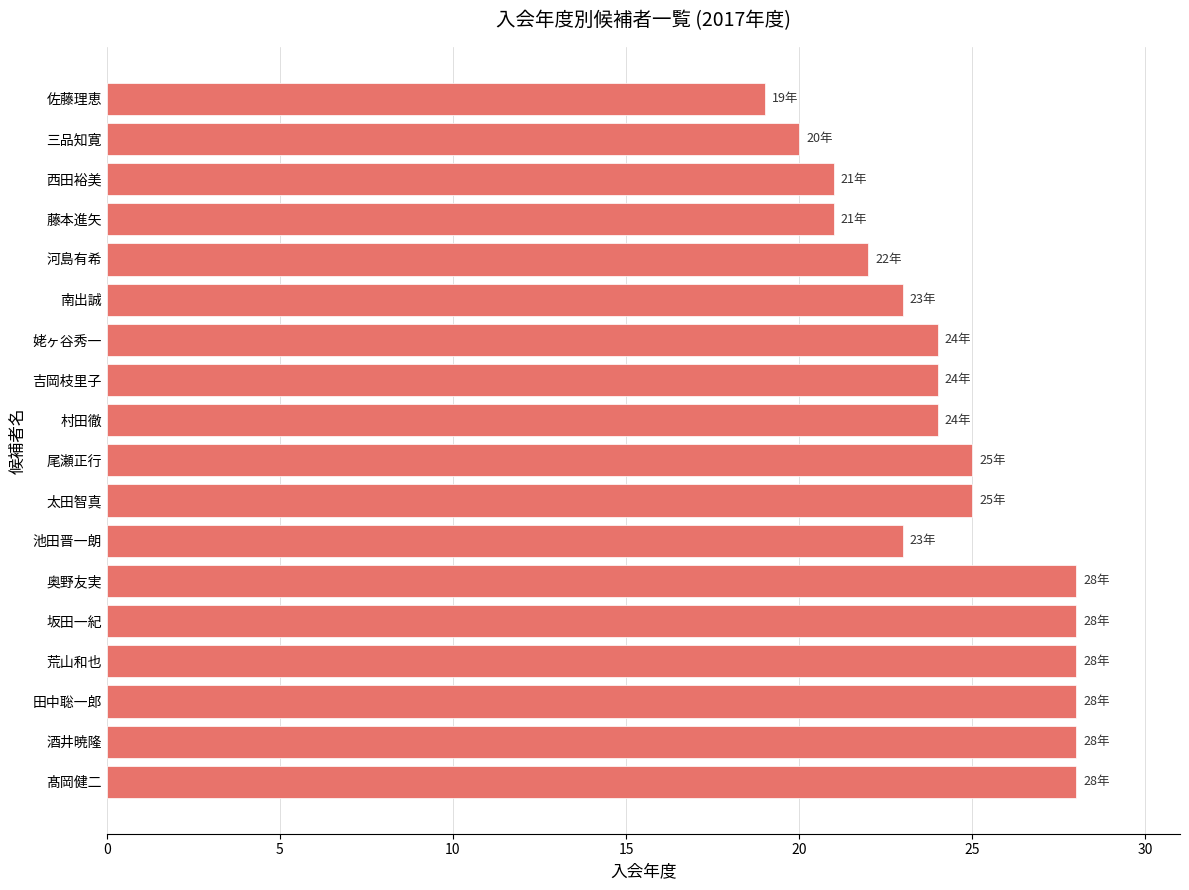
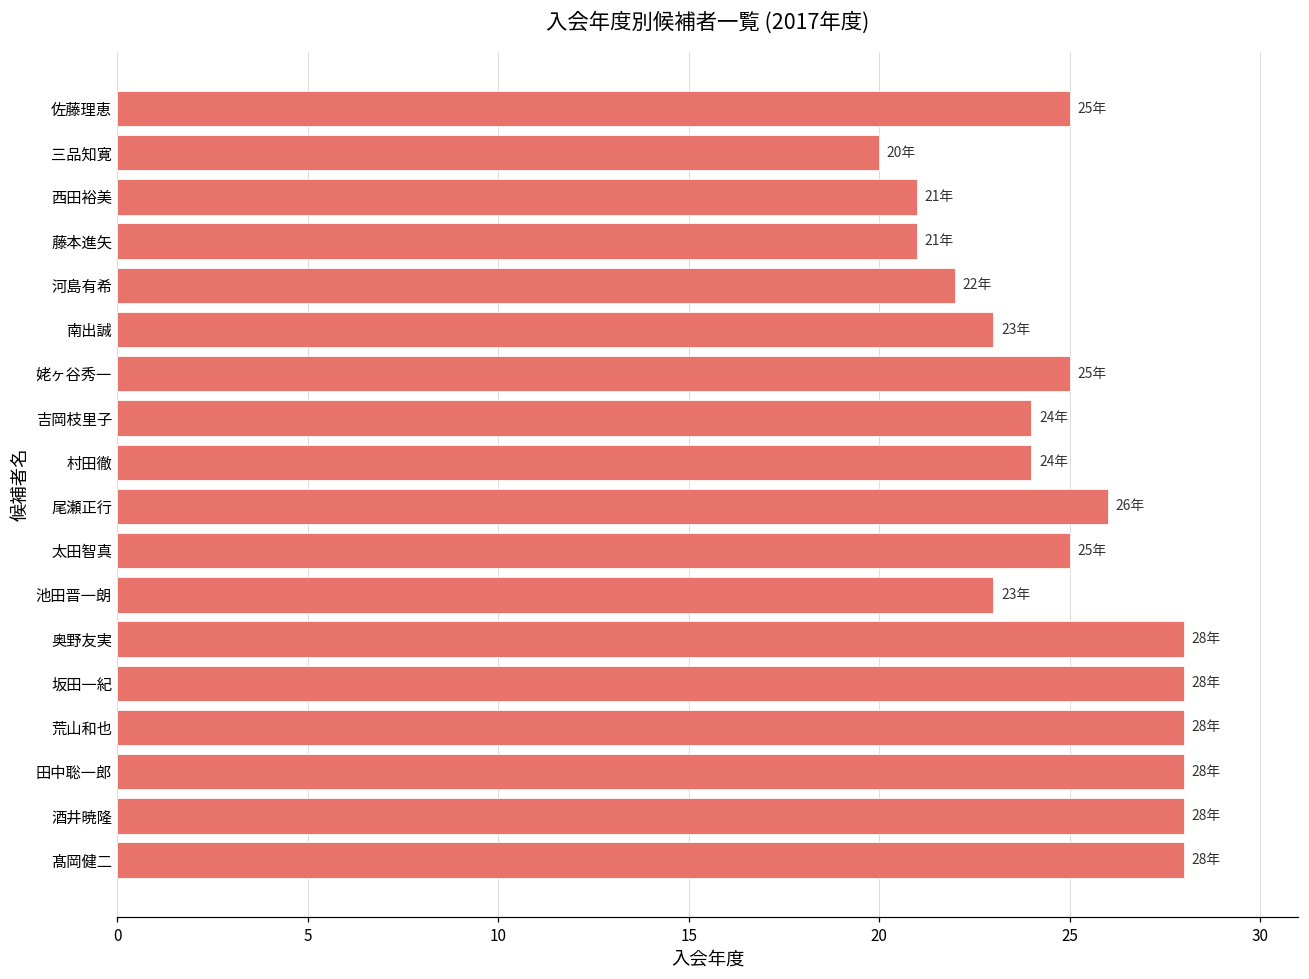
佐藤理恵: 19年 -> 25年
姥ヶ谷秀一: 24年 -> 25年
尾瀬正行: 25年 -> 26年
